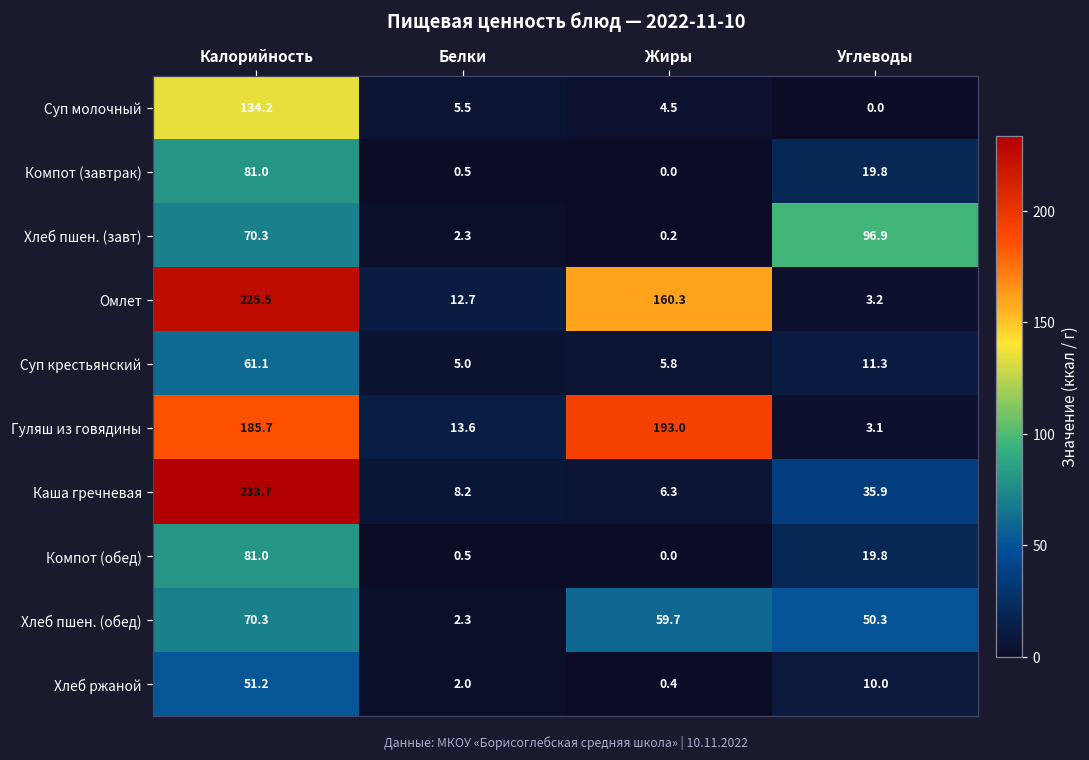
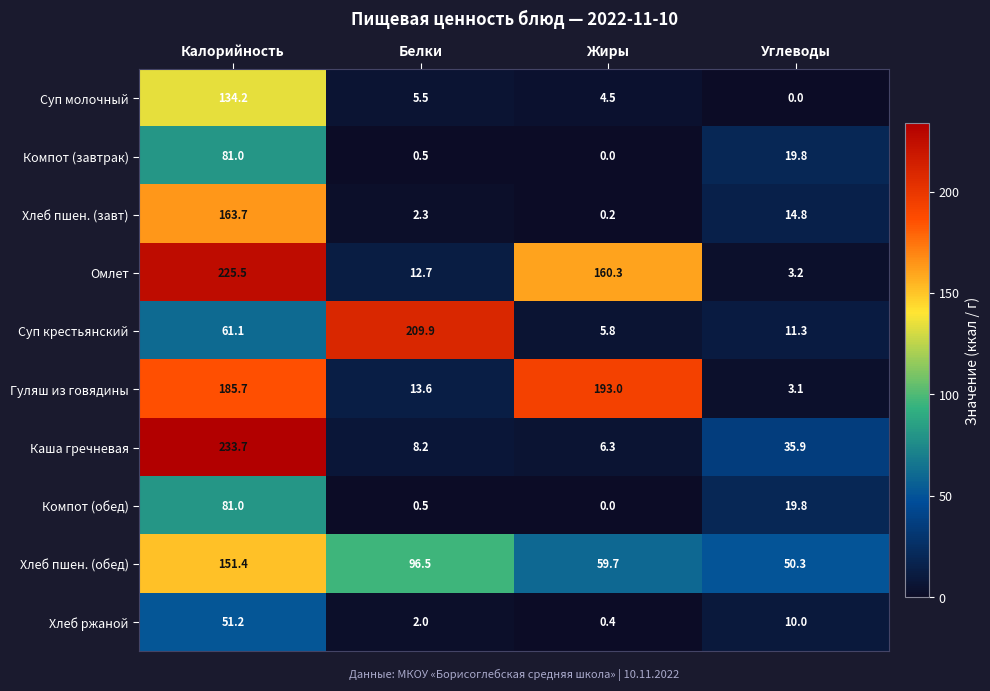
Хлеб пшен. (завт), Калорийность: 70.3 -> 163.7
Хлеб пшен. (завт), Углеводы: 96.9 -> 14.8
Суп крестьянский, Белки: 5.0 -> 209.9
Хлеб пшен. (обед), Калорийность: 70.3 -> 151.4
Хлеб пшен. (обед), Белки: 2.3 -> 96.5
